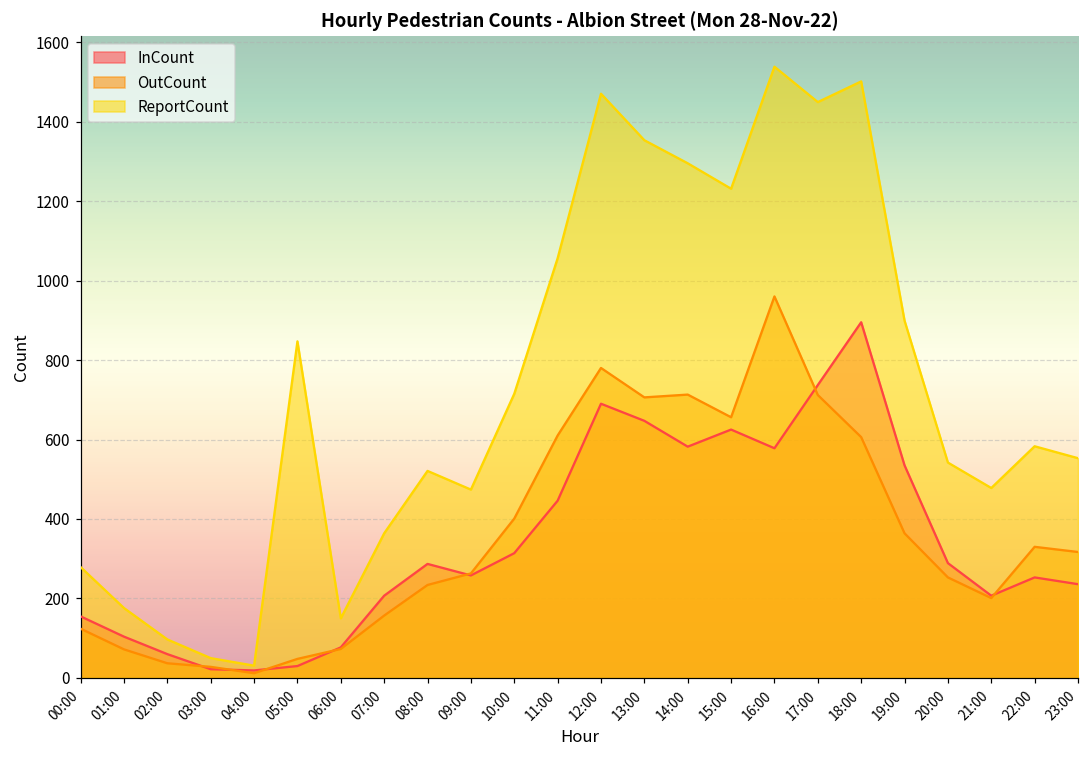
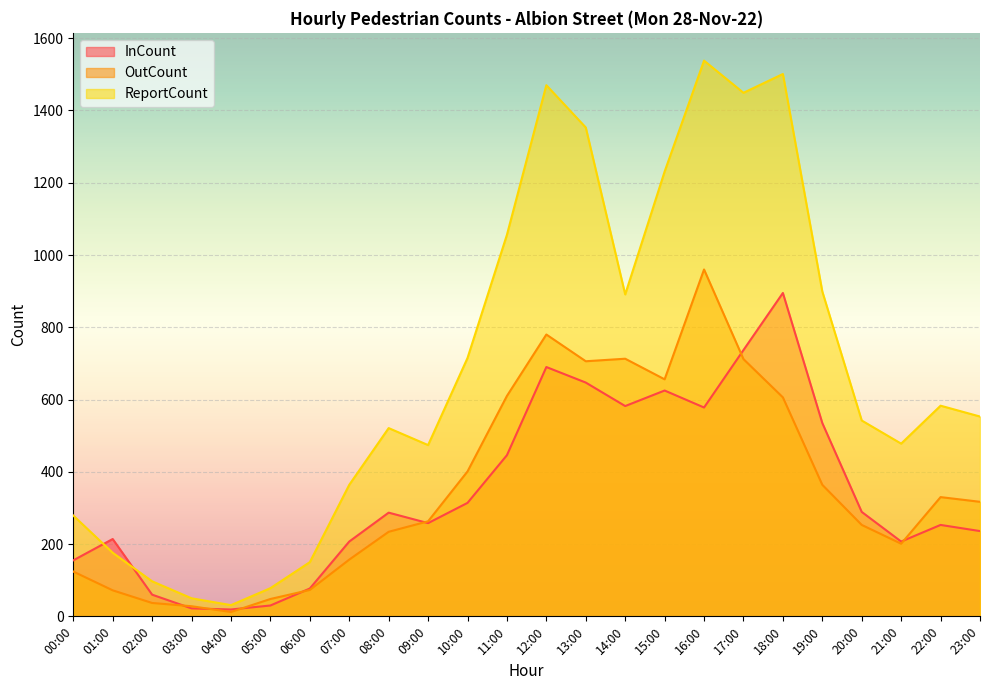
InCount, 01:00: 100 -> 210
ReportCount, 05:00: 850 -> 80
ReportCount, 14:00: 1300 -> 890
